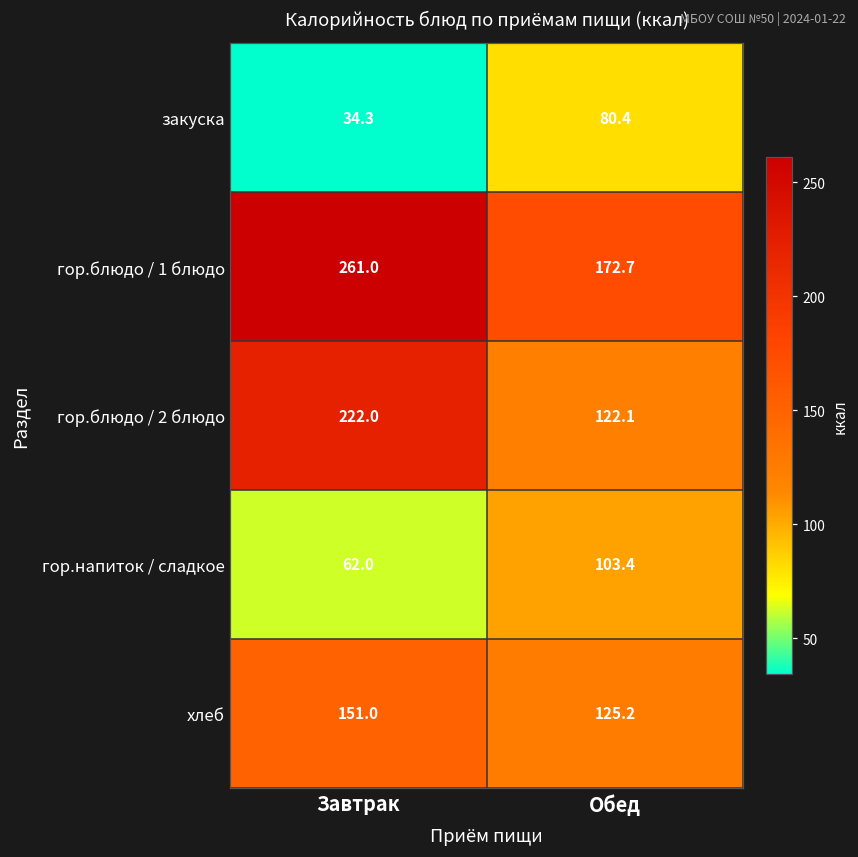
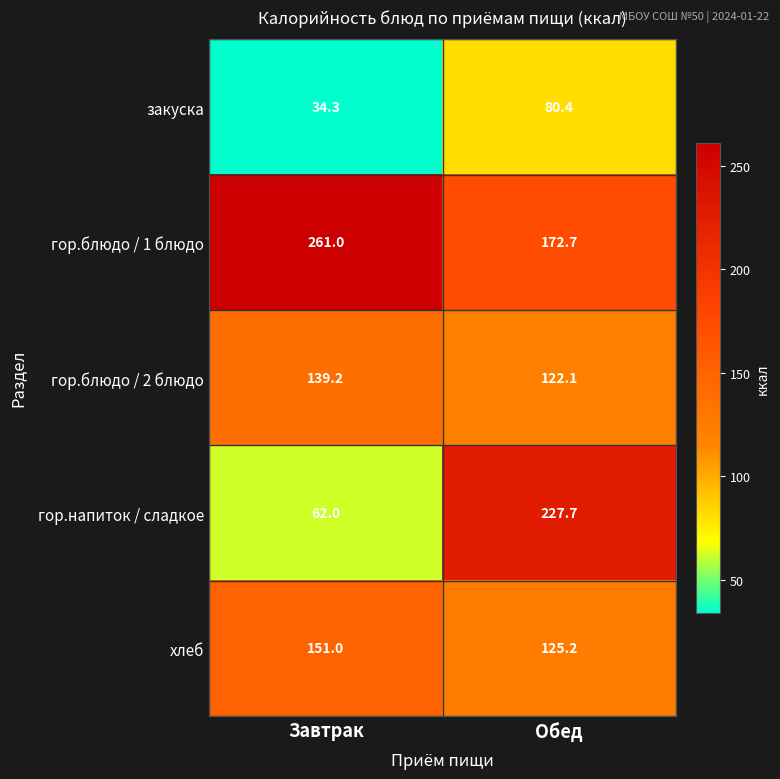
гор.блюдо / 2 блюдо, Завтрак: 222.0 -> 139.2
гор.напиток / сладкое, Обед: 103.4 -> 227.7
